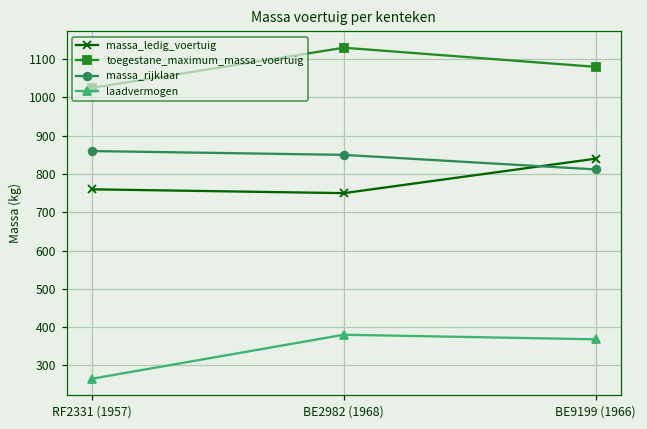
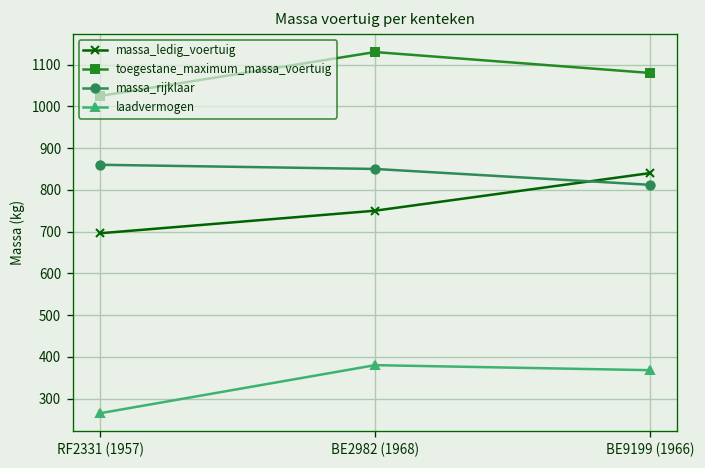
massa_ledig_voertuig, RF2331 (1957): 760 -> 700
